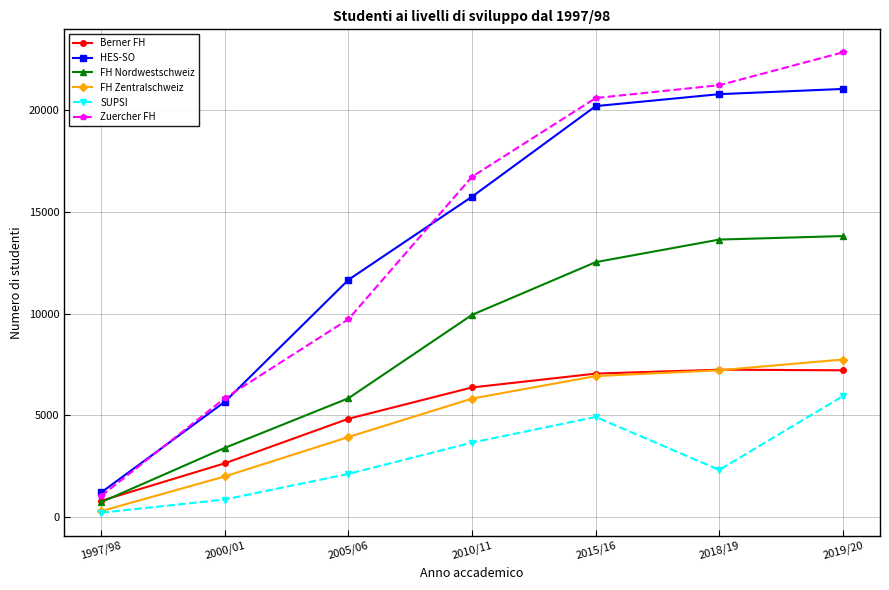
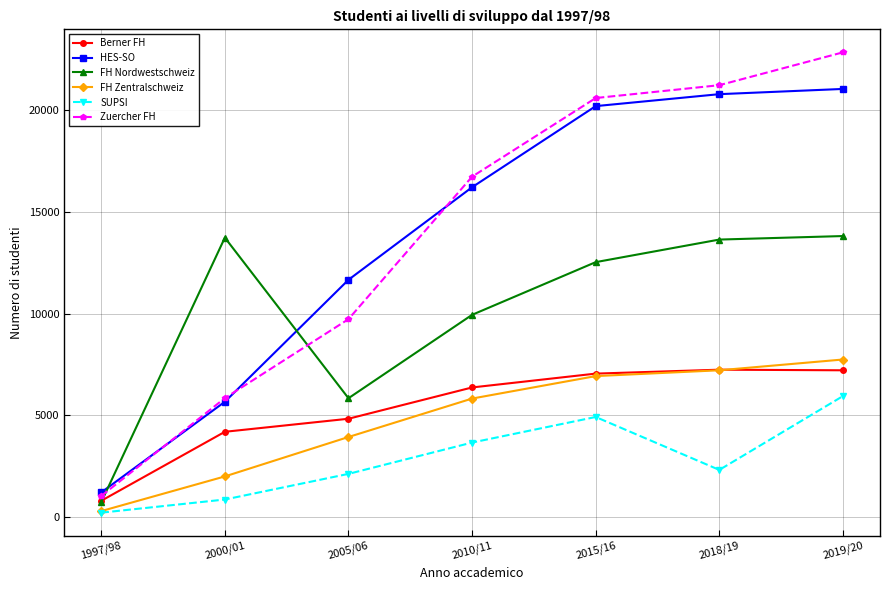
Berner FH, 2000/01: 2600 -> 4200
FH Nordwestschweiz, 2000/01: 3400 -> 13700
HES-SO, 2010/11: 15700 -> 16200
